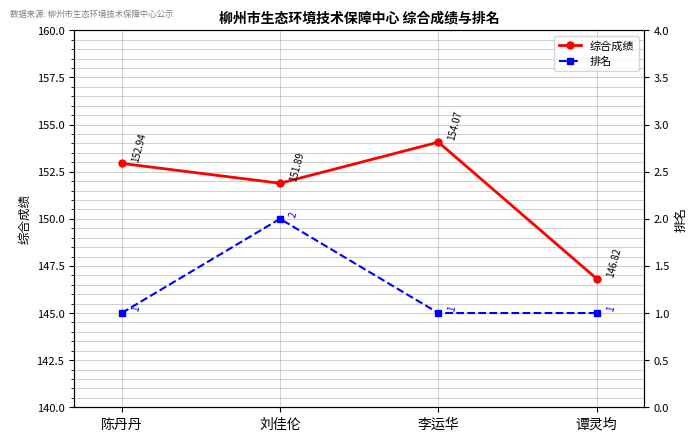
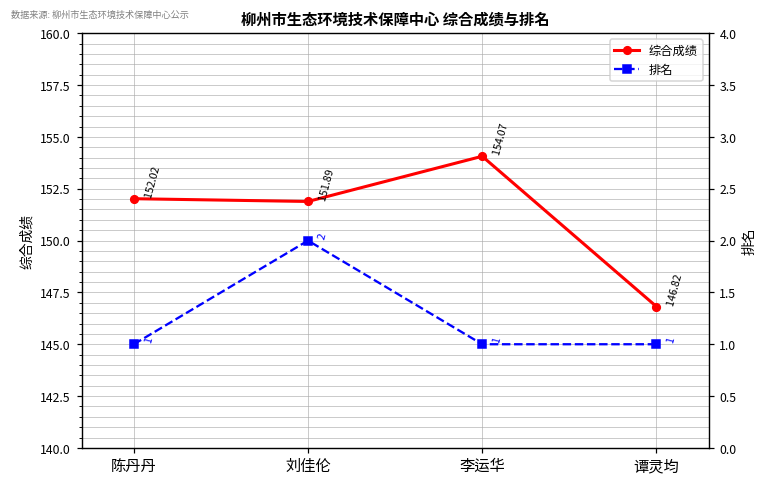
综合成绩, 陈丹丹: 152.94 -> 152.02
